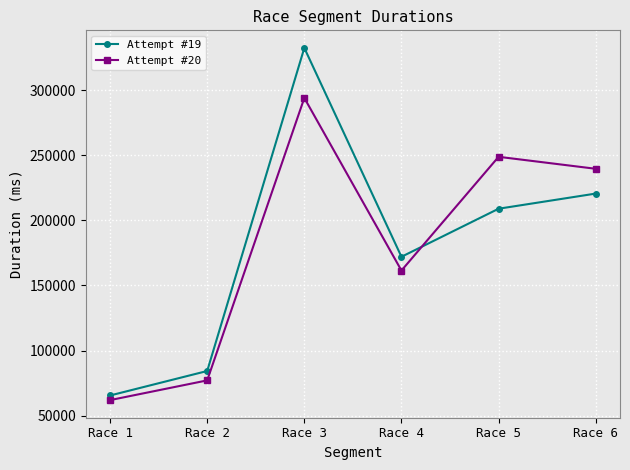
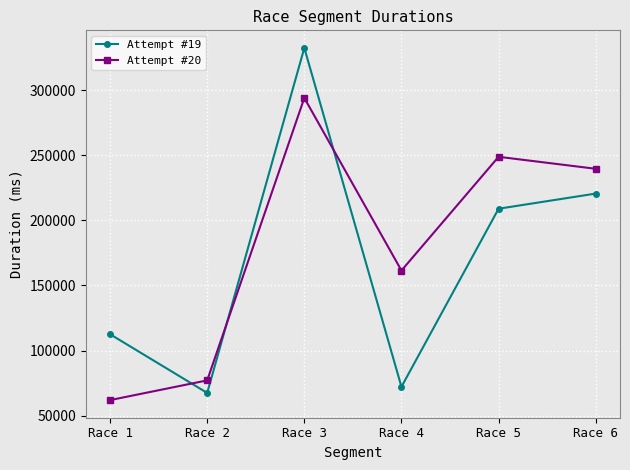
Attempt #19, Race 1: 65000 -> 113000
Attempt #19, Race 2: 84000 -> 67000
Attempt #19, Race 4: 172000 -> 72000
